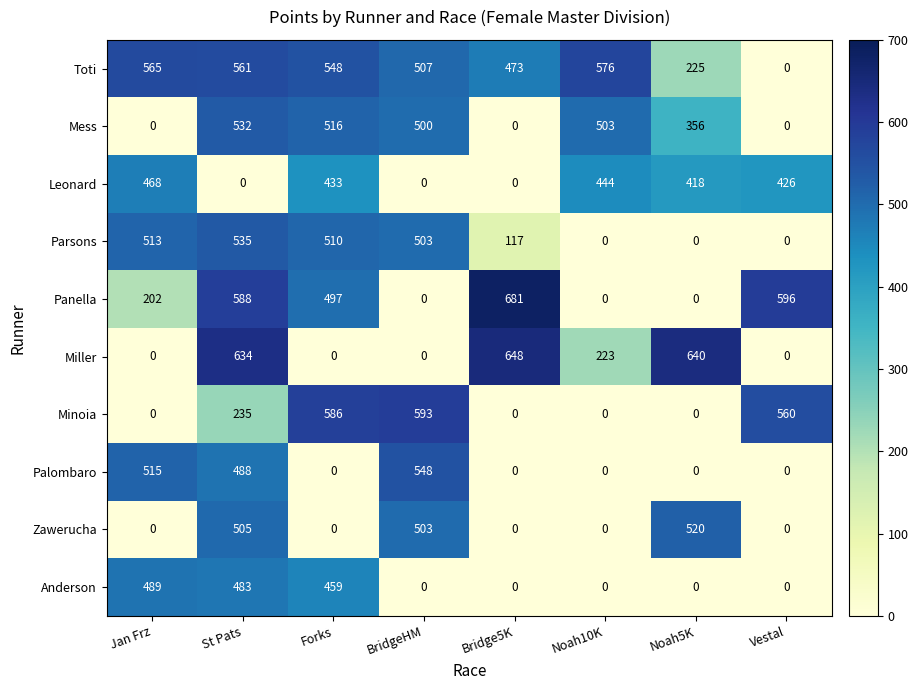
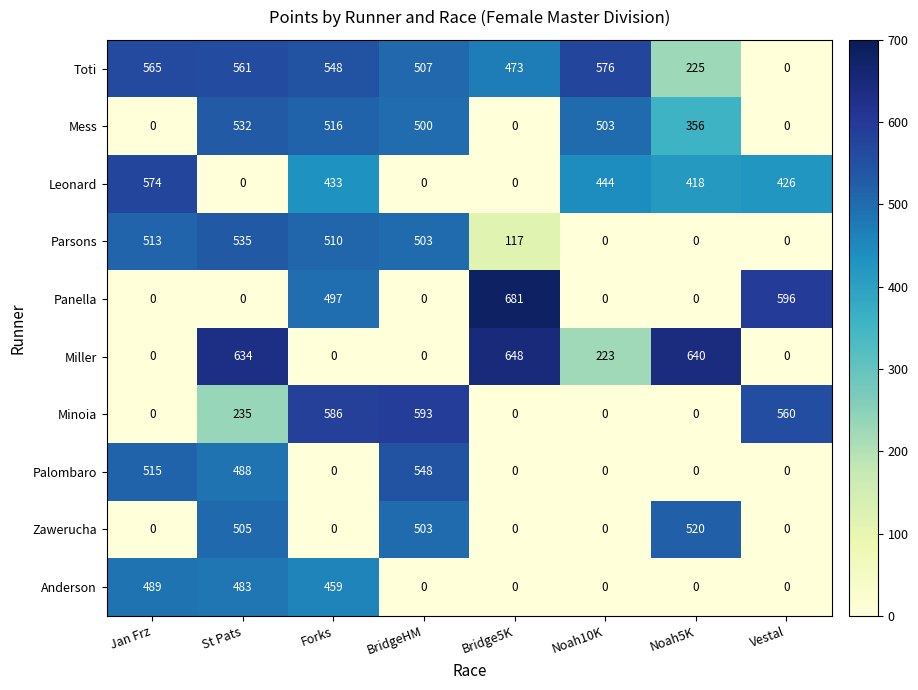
Leonard, Jan Frz: 468 -> 574
Panella, Jan Frz: 202 -> 0
Panella, St Pats: 588 -> 0
